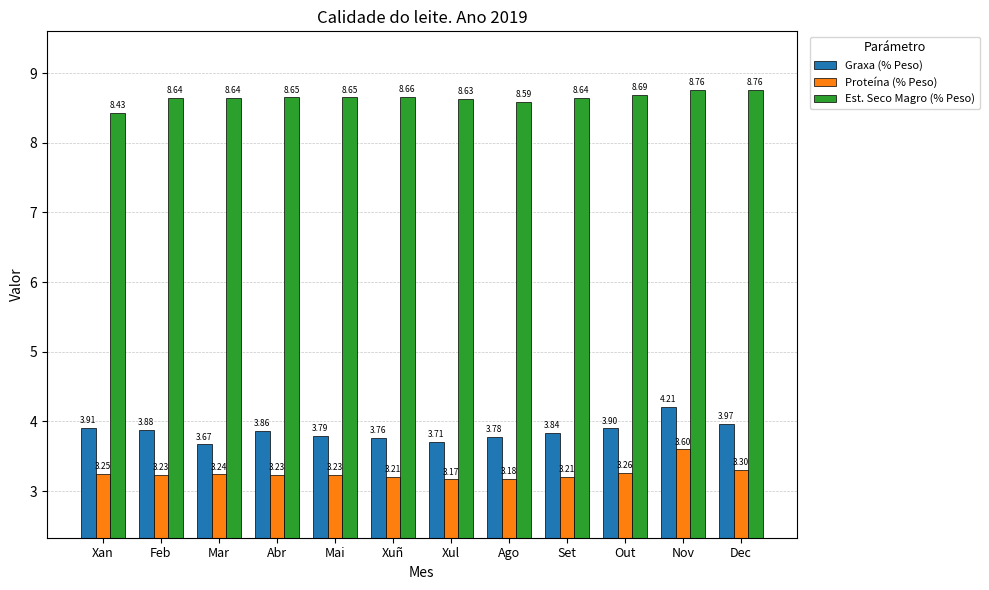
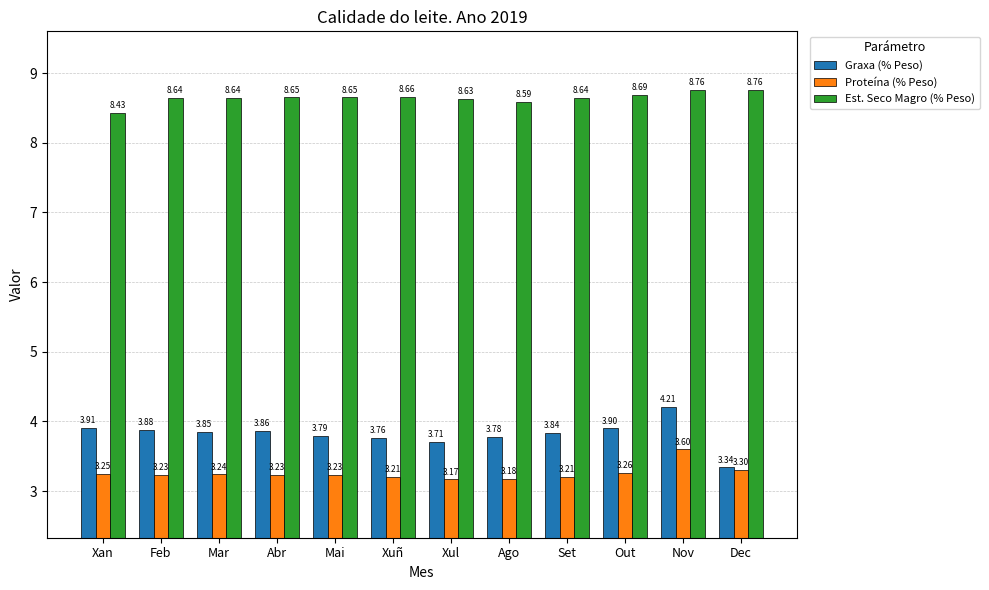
Graxa (% Peso), Mar: 3.67 -> 3.85
Graxa (% Peso), Dec: 3.97 -> 3.34
